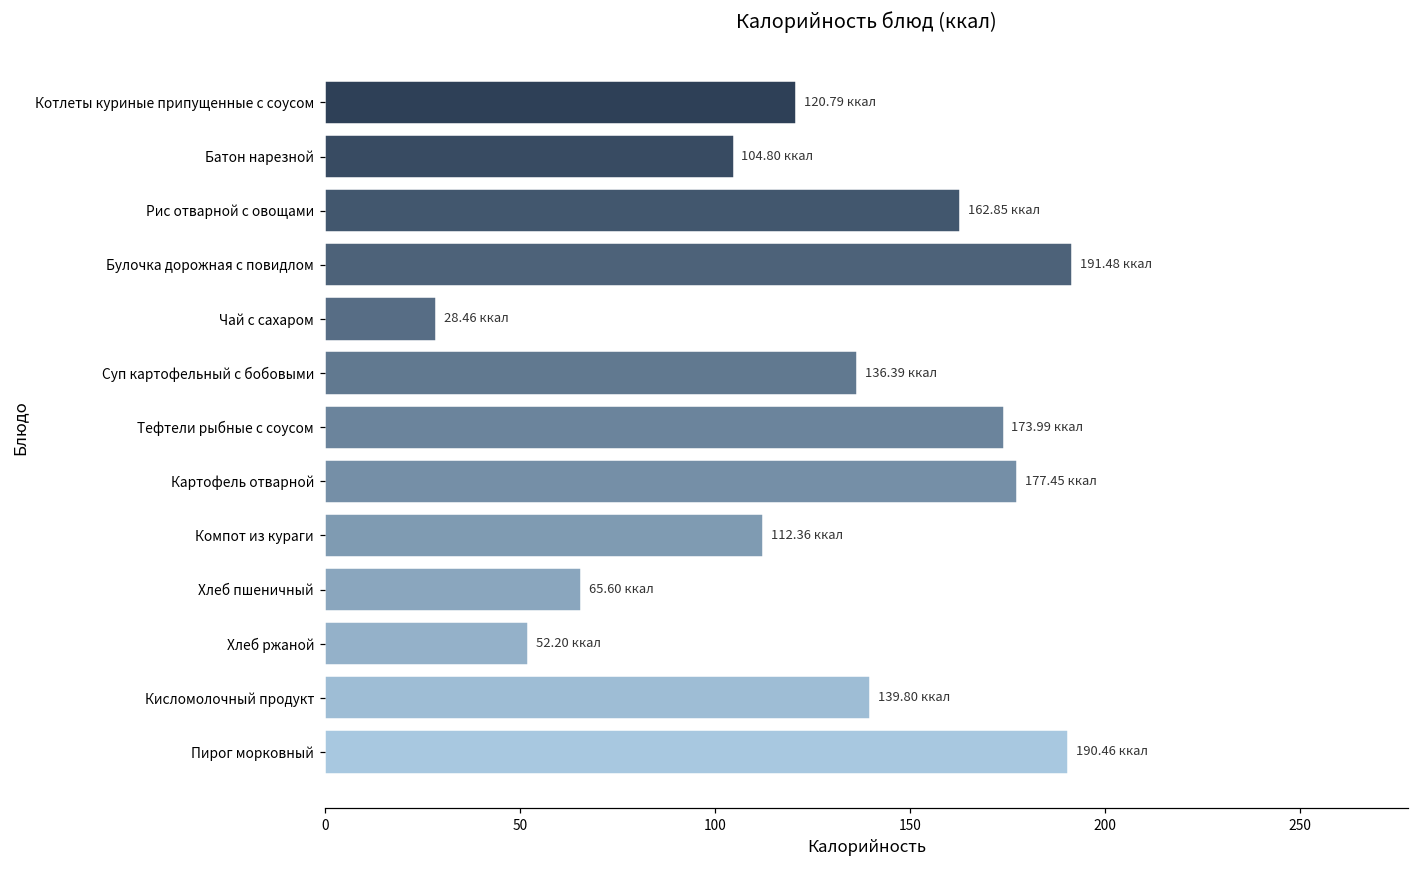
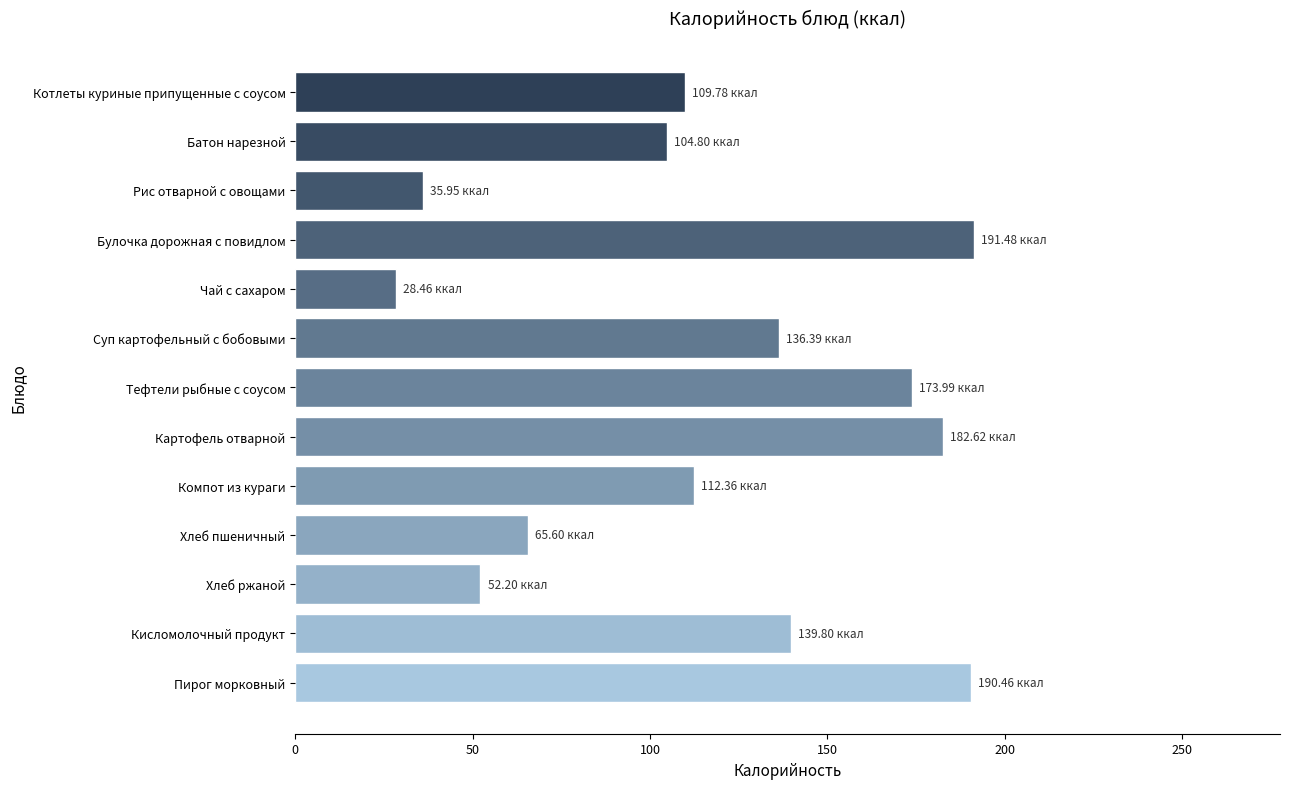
Котлеты куриные припущенные с соусом: 120.79 -> 109.78
Рис отварной с овощами: 162.85 -> 35.95
Картофель отварной: 177.45 -> 182.62
